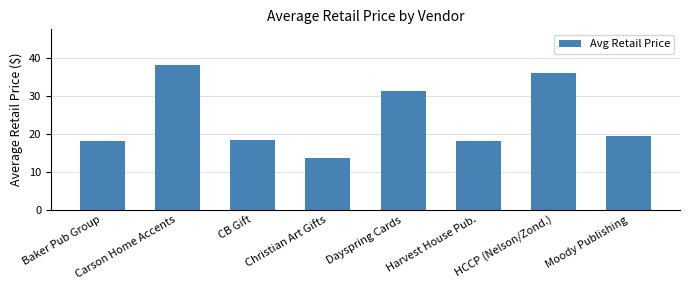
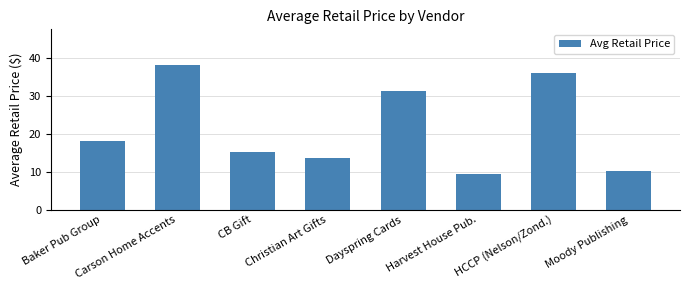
CB Gift: 18 -> 15
Harvest House Pub.: 18 -> 10
Moody Publishing: 19 -> 10
